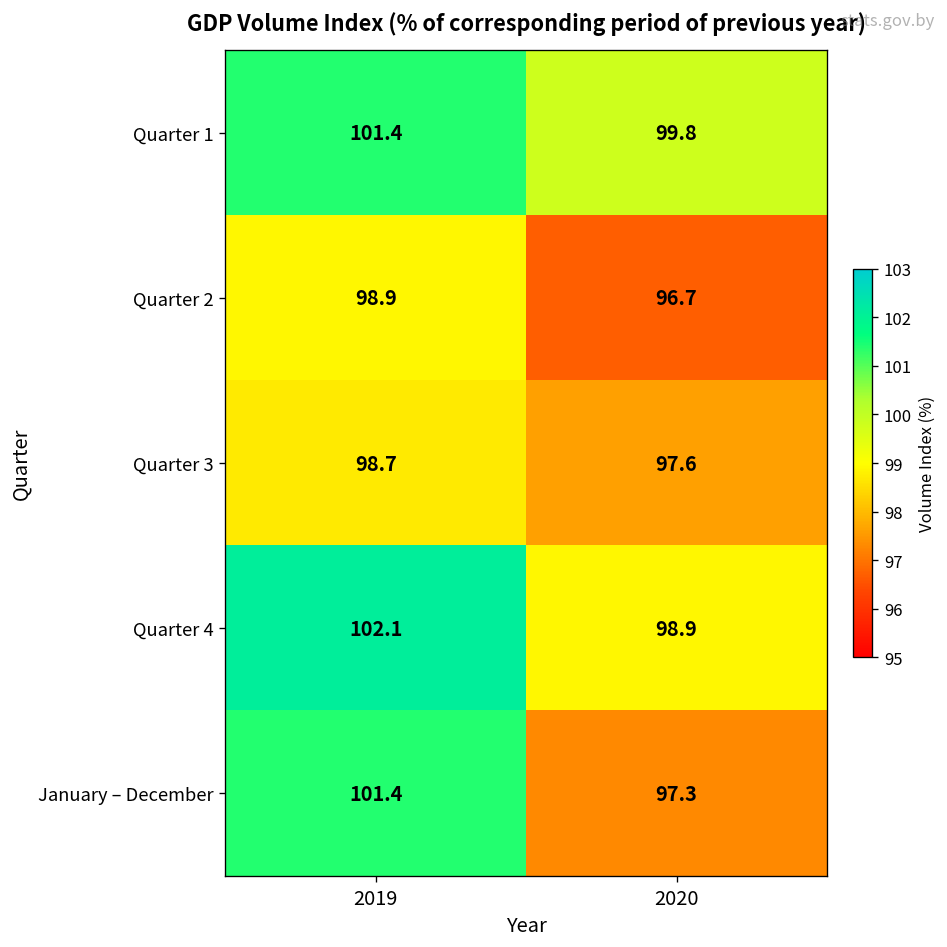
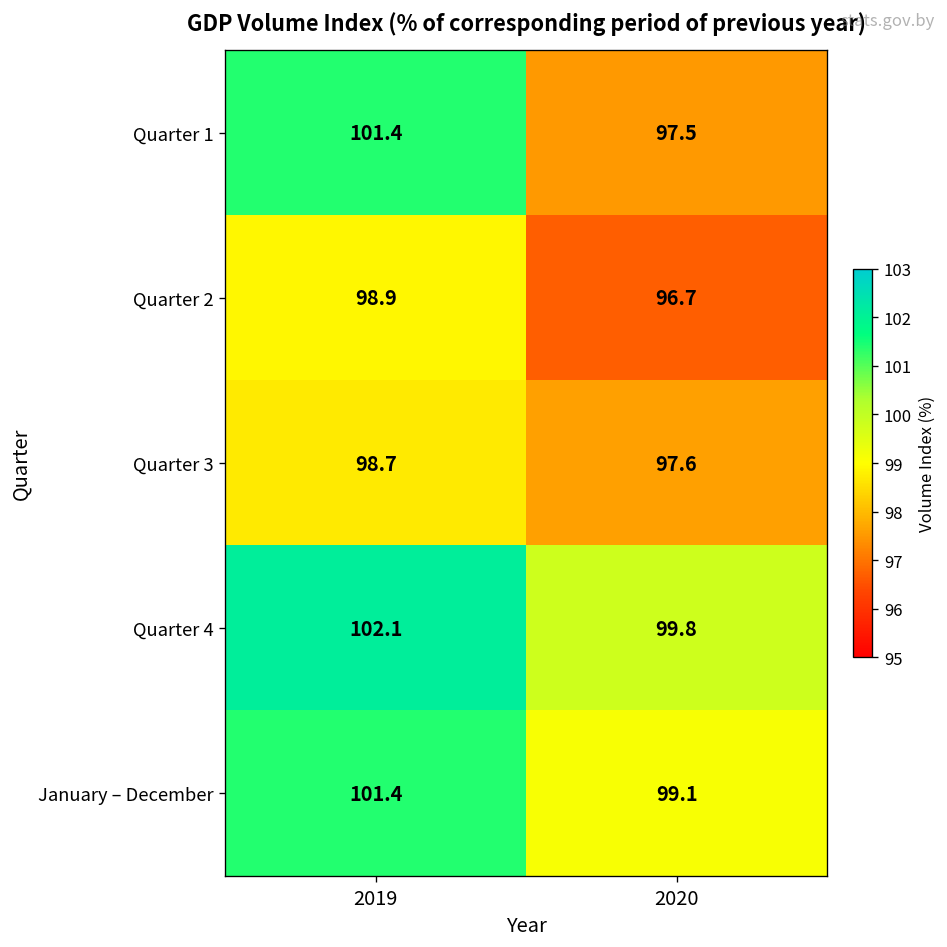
Quarter 1, 2020: 99.8 -> 97.5
Quarter 4, 2020: 98.9 -> 99.8
January – December, 2020: 97.3 -> 99.1
